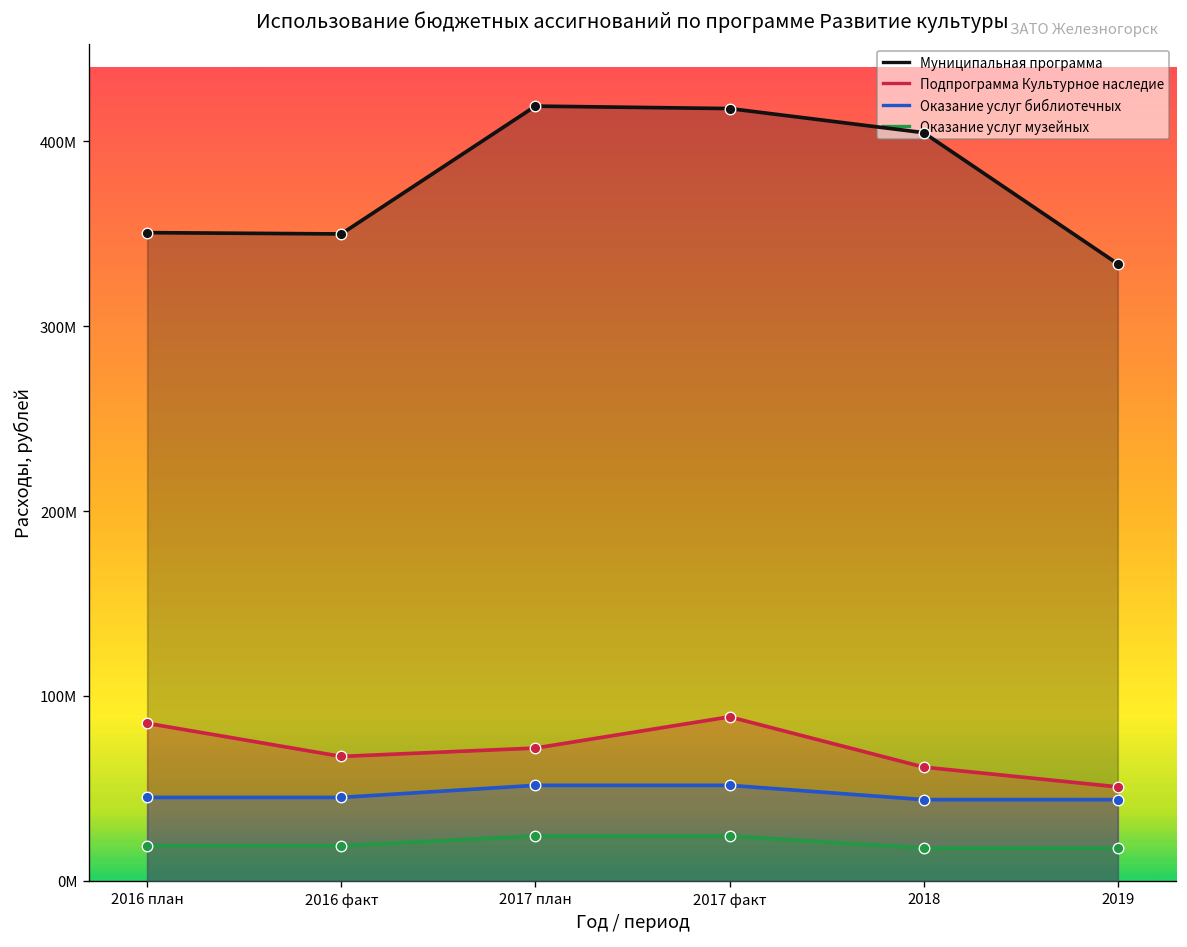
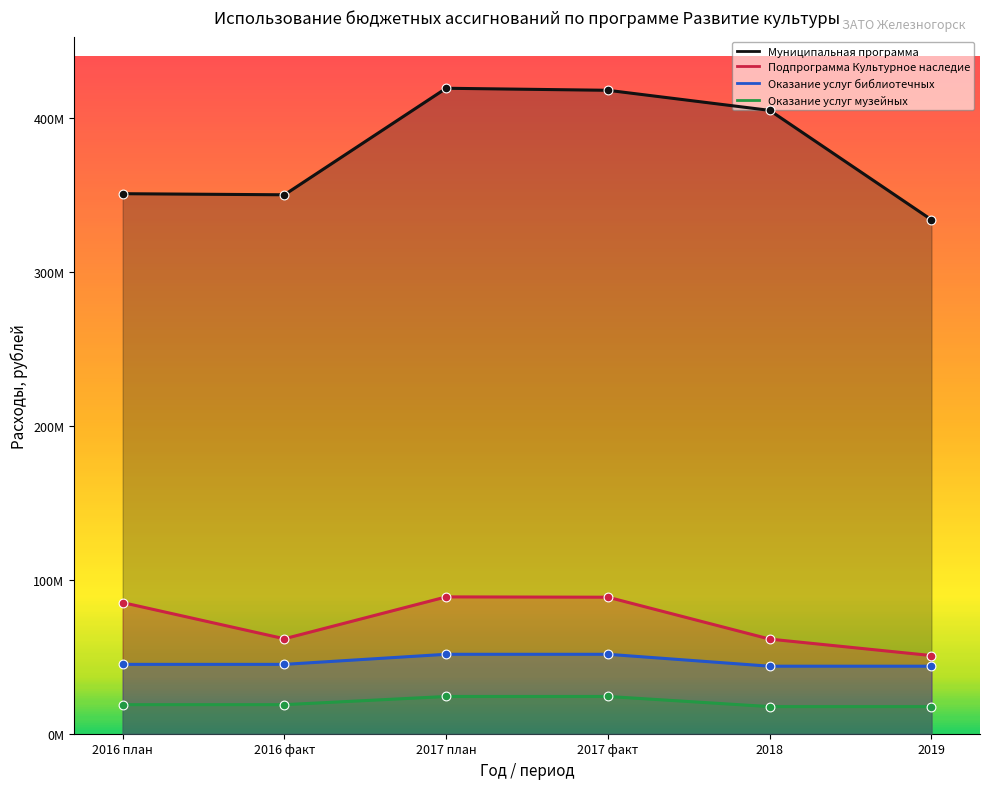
Подпрограмма Культурное наследие, 2016 факт: 67000000 -> 62000000
Подпрограмма Культурное наследие, 2017 план: 72000000 -> 89000000
